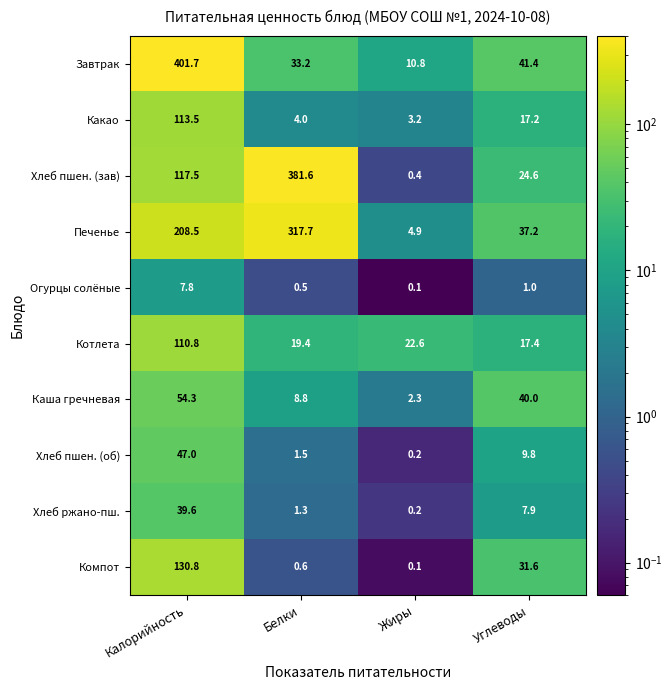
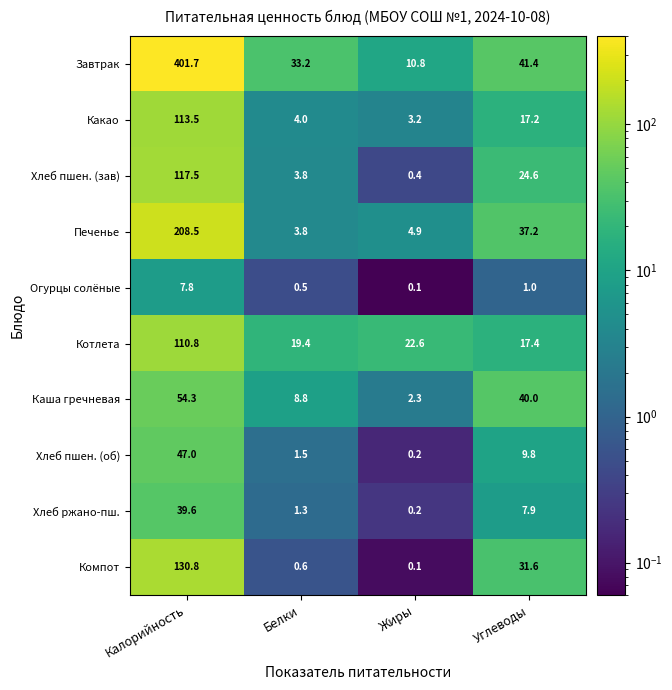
Хлеб пшен. (зав), Белки: 381.6 -> 3.8
Печенье, Белки: 317.7 -> 3.8
